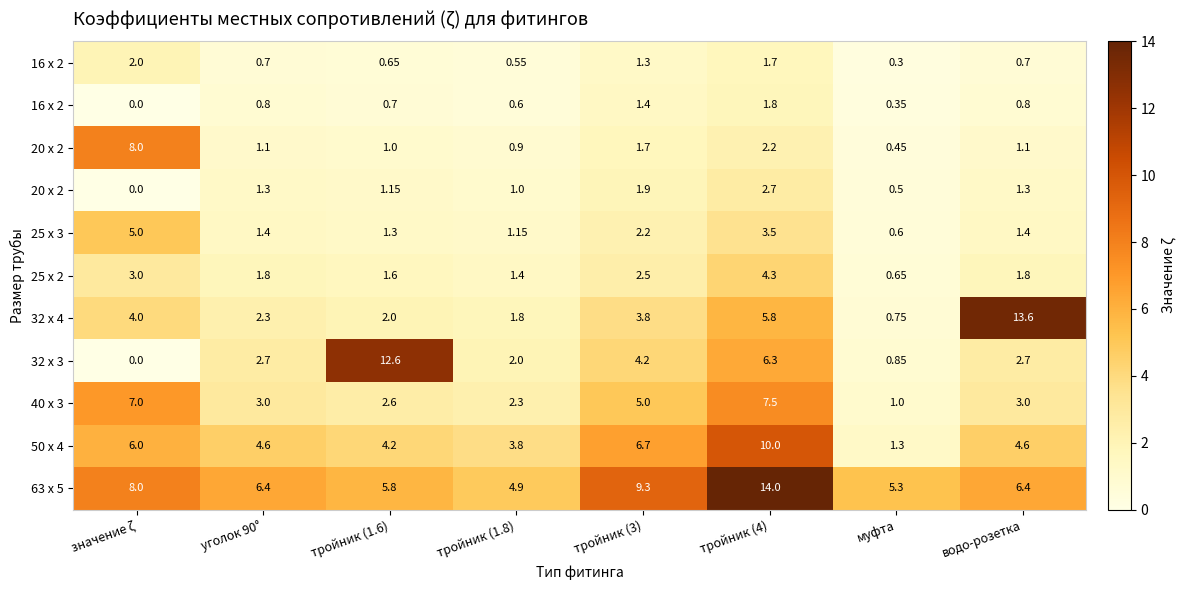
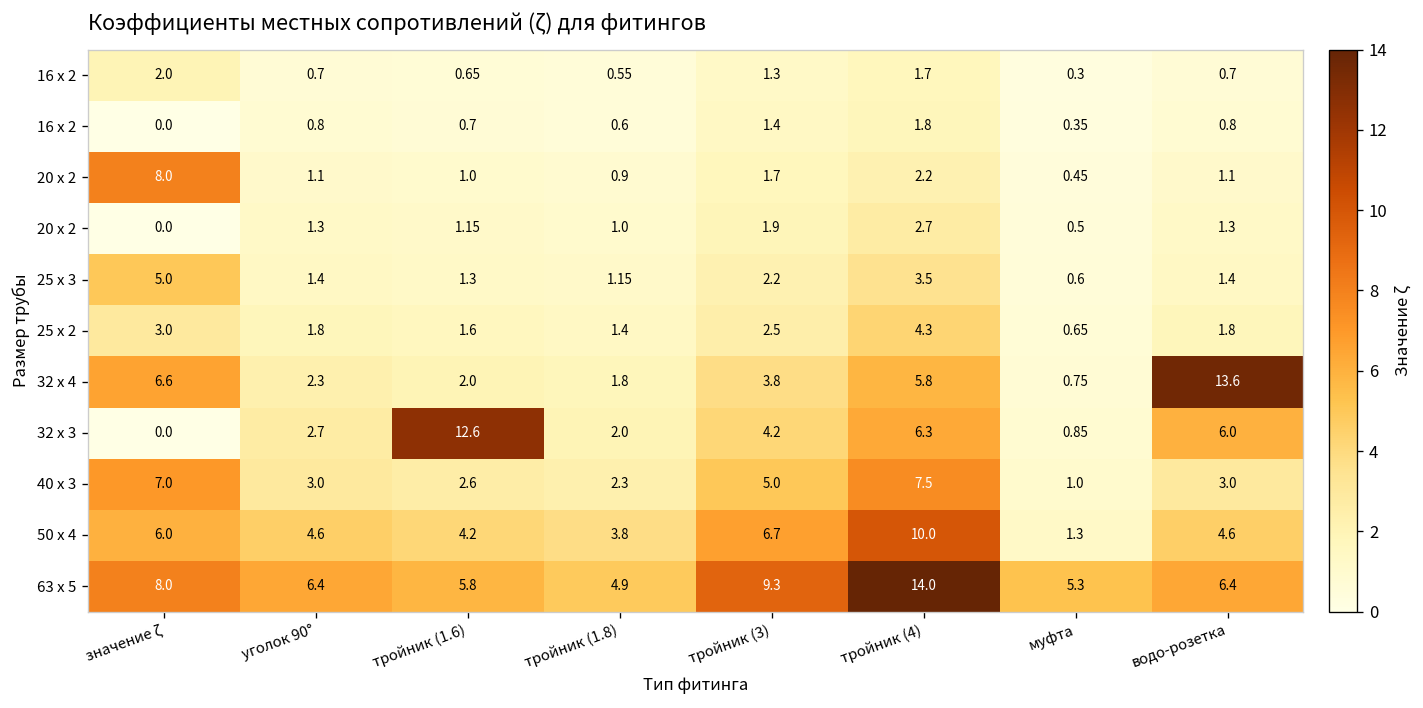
32 х 4, значение ζ: 4.0 -> 6.6
32 х 3, водо-розетка: 2.7 -> 6.0
